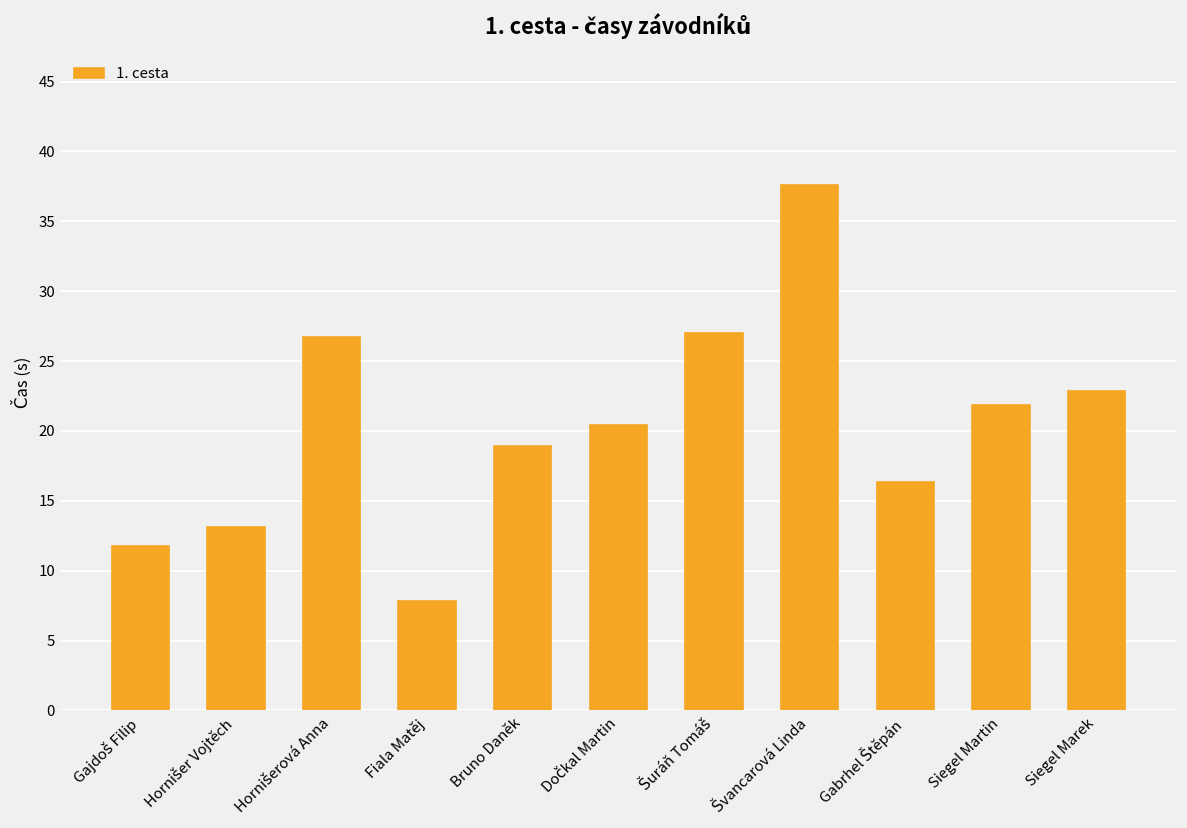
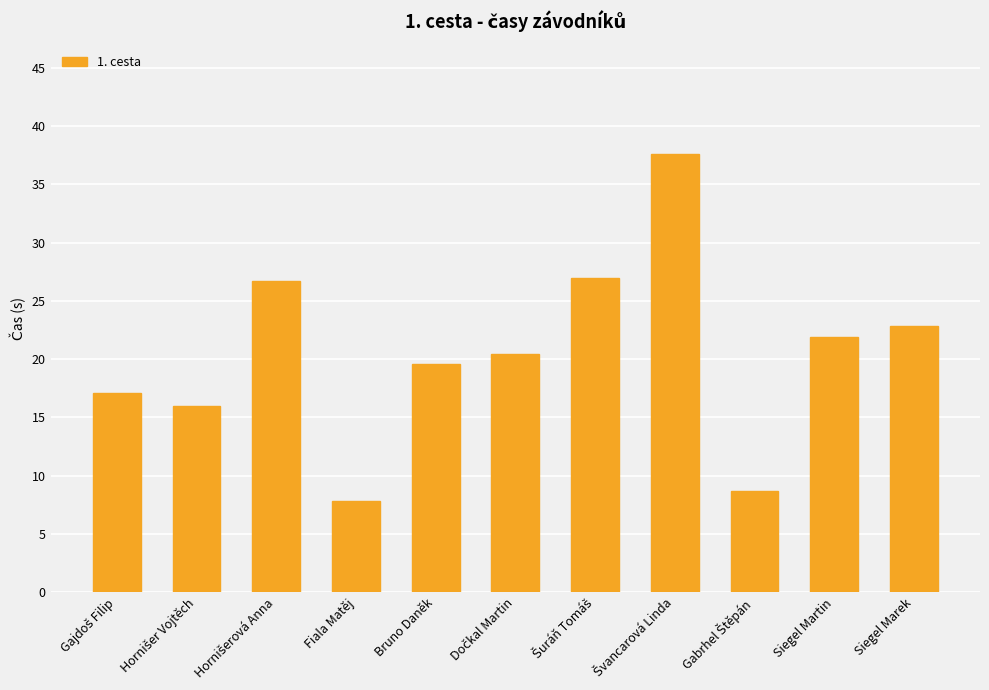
Gajdoš Filip: 11.8 -> 17.1
Hornišer Vojtěch: 13.1 -> 16.0
Bruno Daněk: 18.9 -> 19.6
Gabrhel Štěpán: 16.4 -> 8.7
